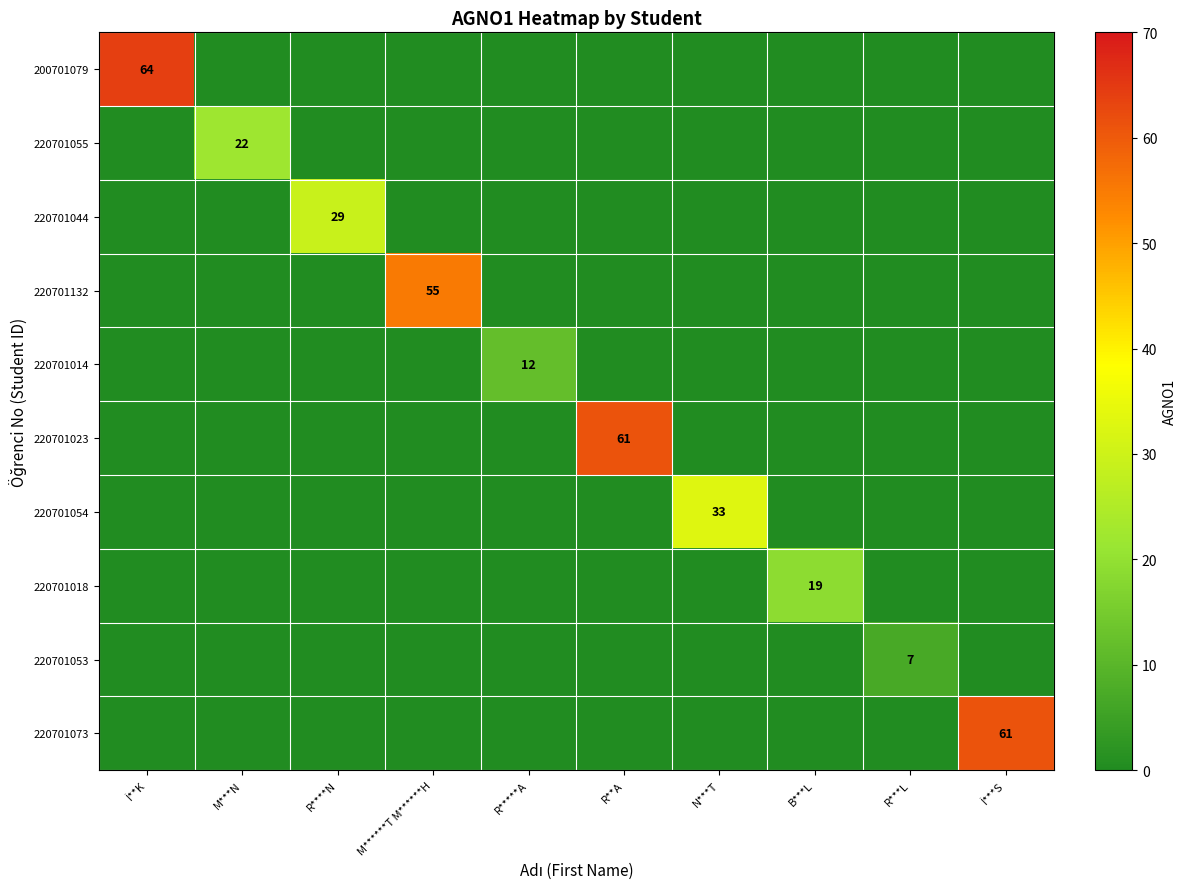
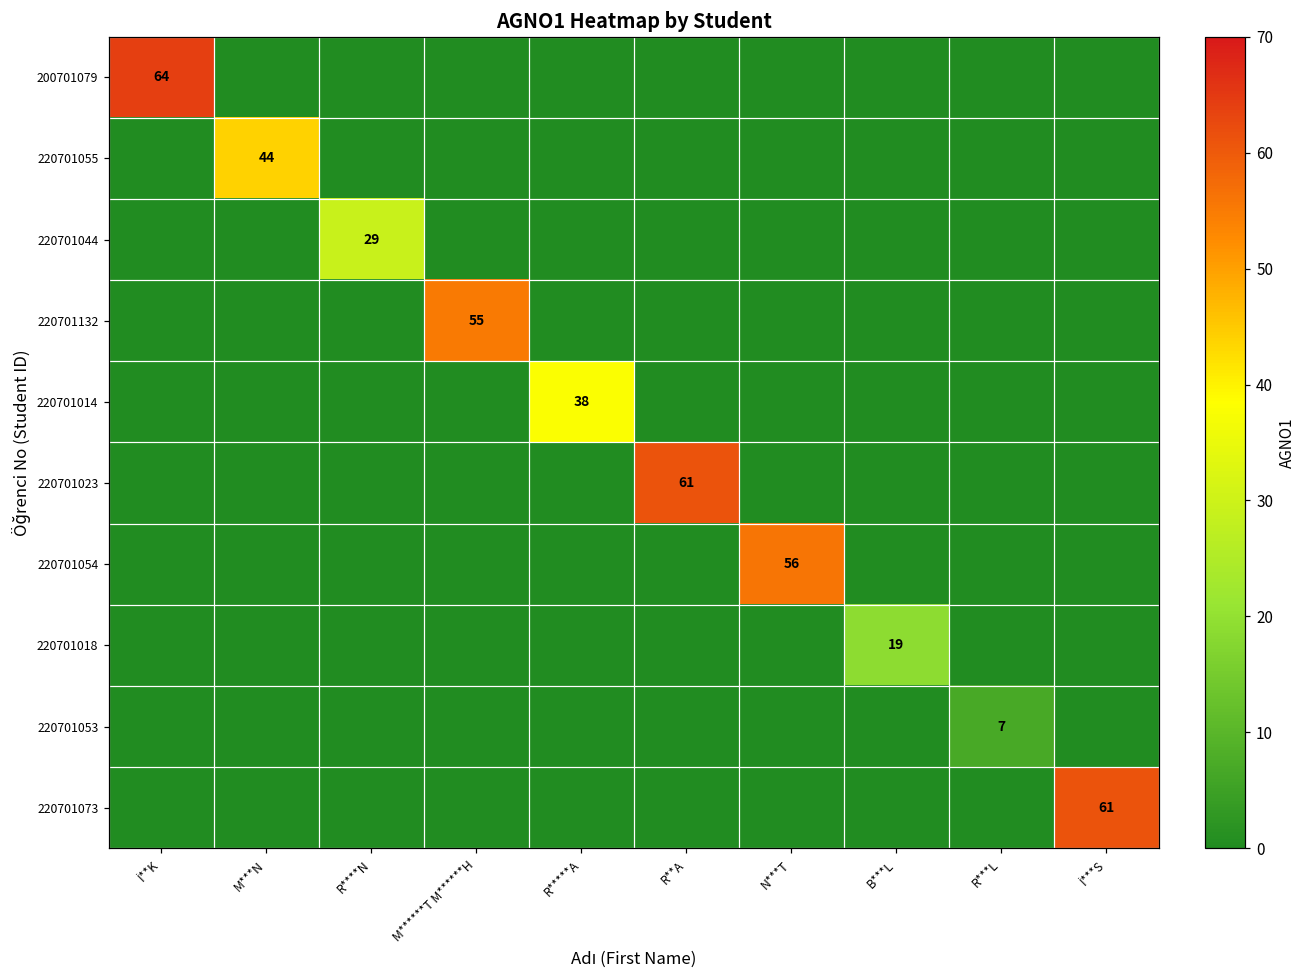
220701055, M***N: 22 -> 44
220701014, R*****A: 12 -> 38
220701054, N***T: 33 -> 56
